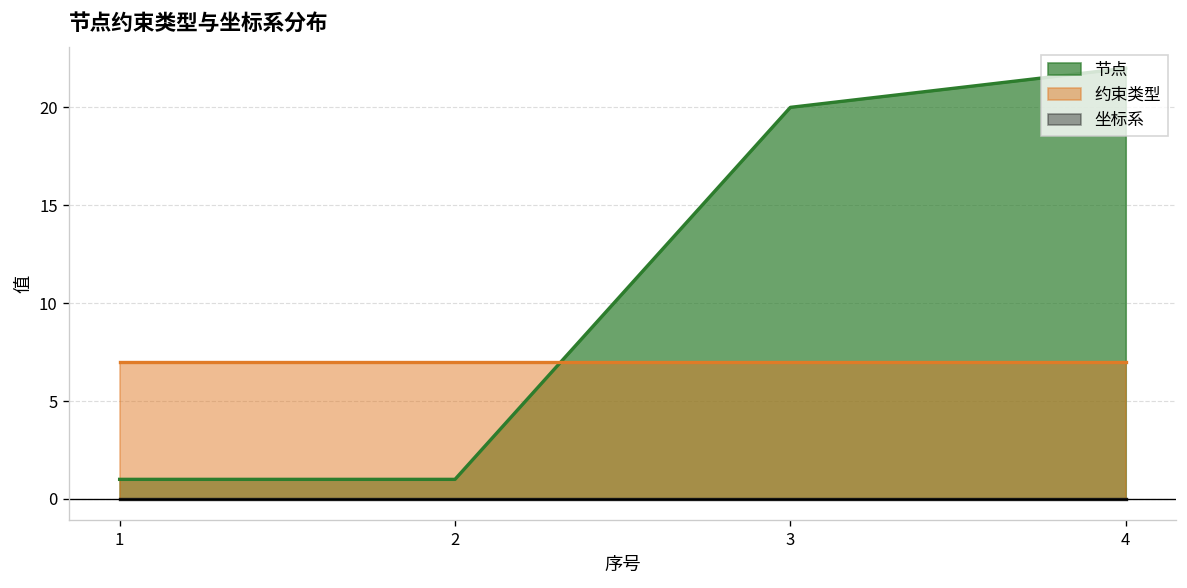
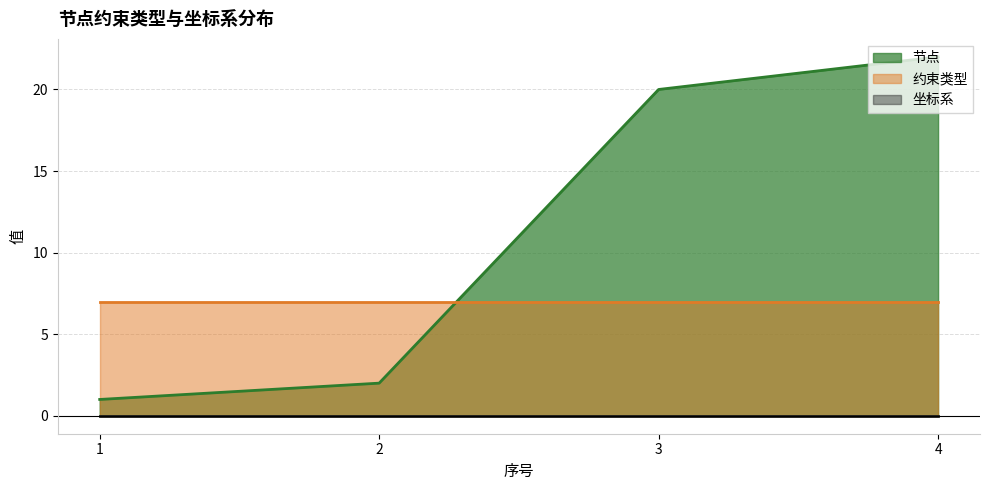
节点, 2: 1 -> 2
